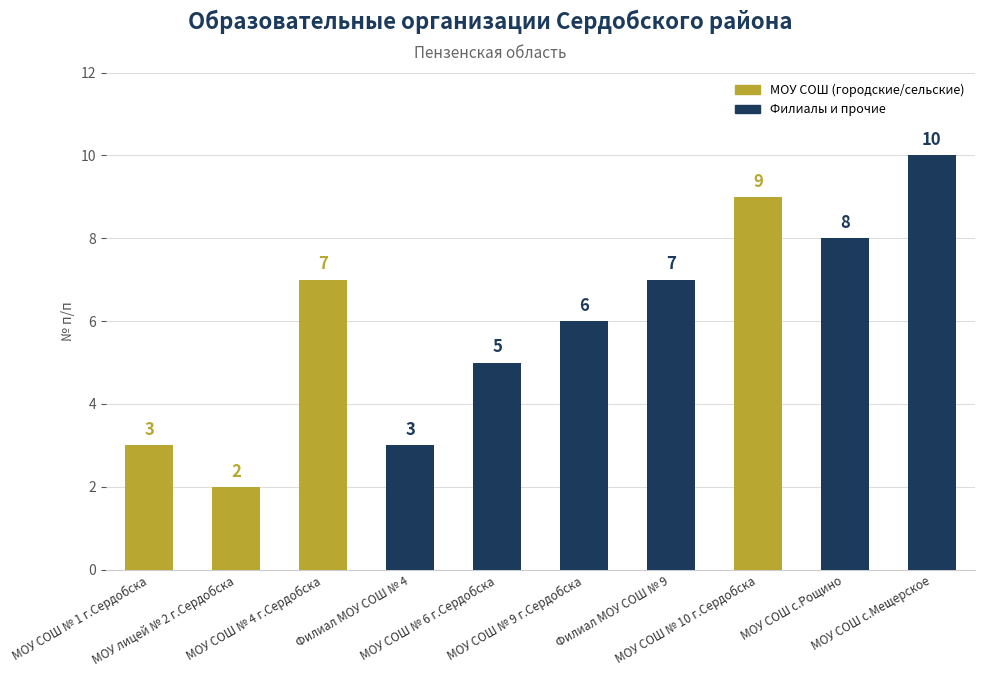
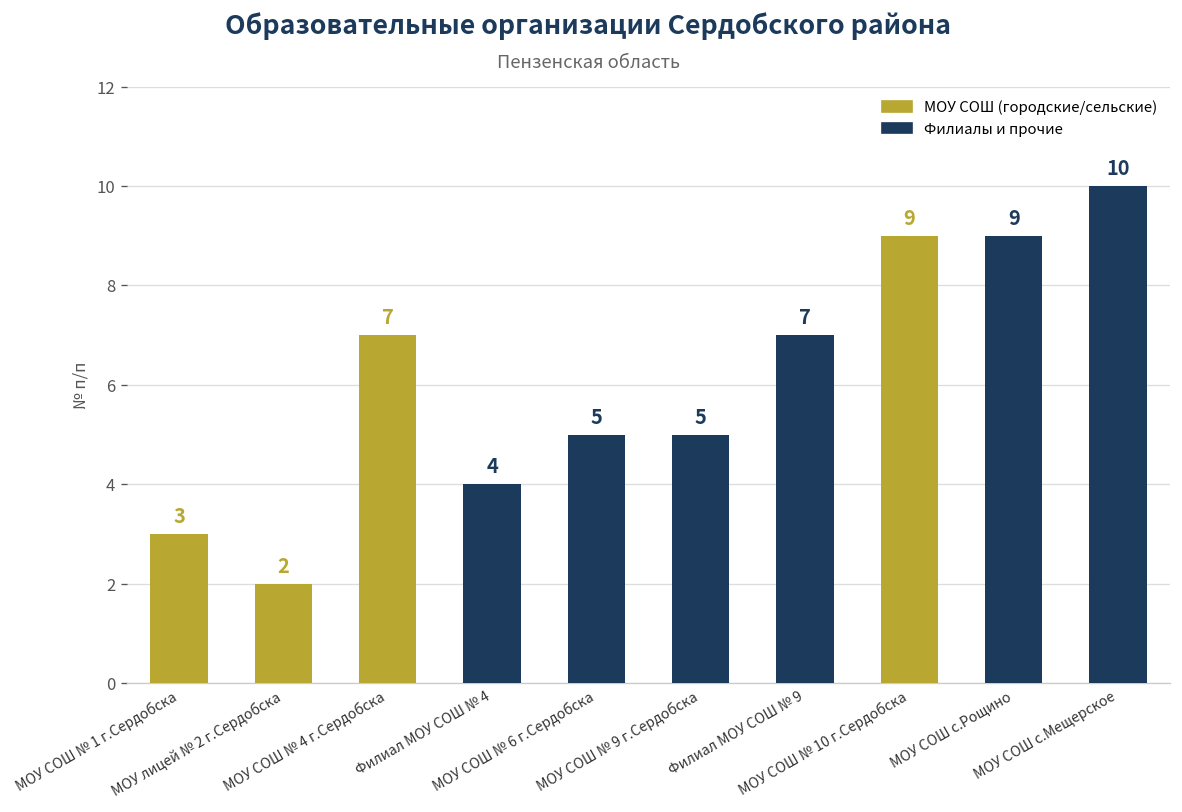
Филиал МОУ СОШ № 4: 3 -> 4
МОУ СОШ № 9 г.Сердобска: 6 -> 5
МОУ СОШ с.Рощино: 8 -> 9
